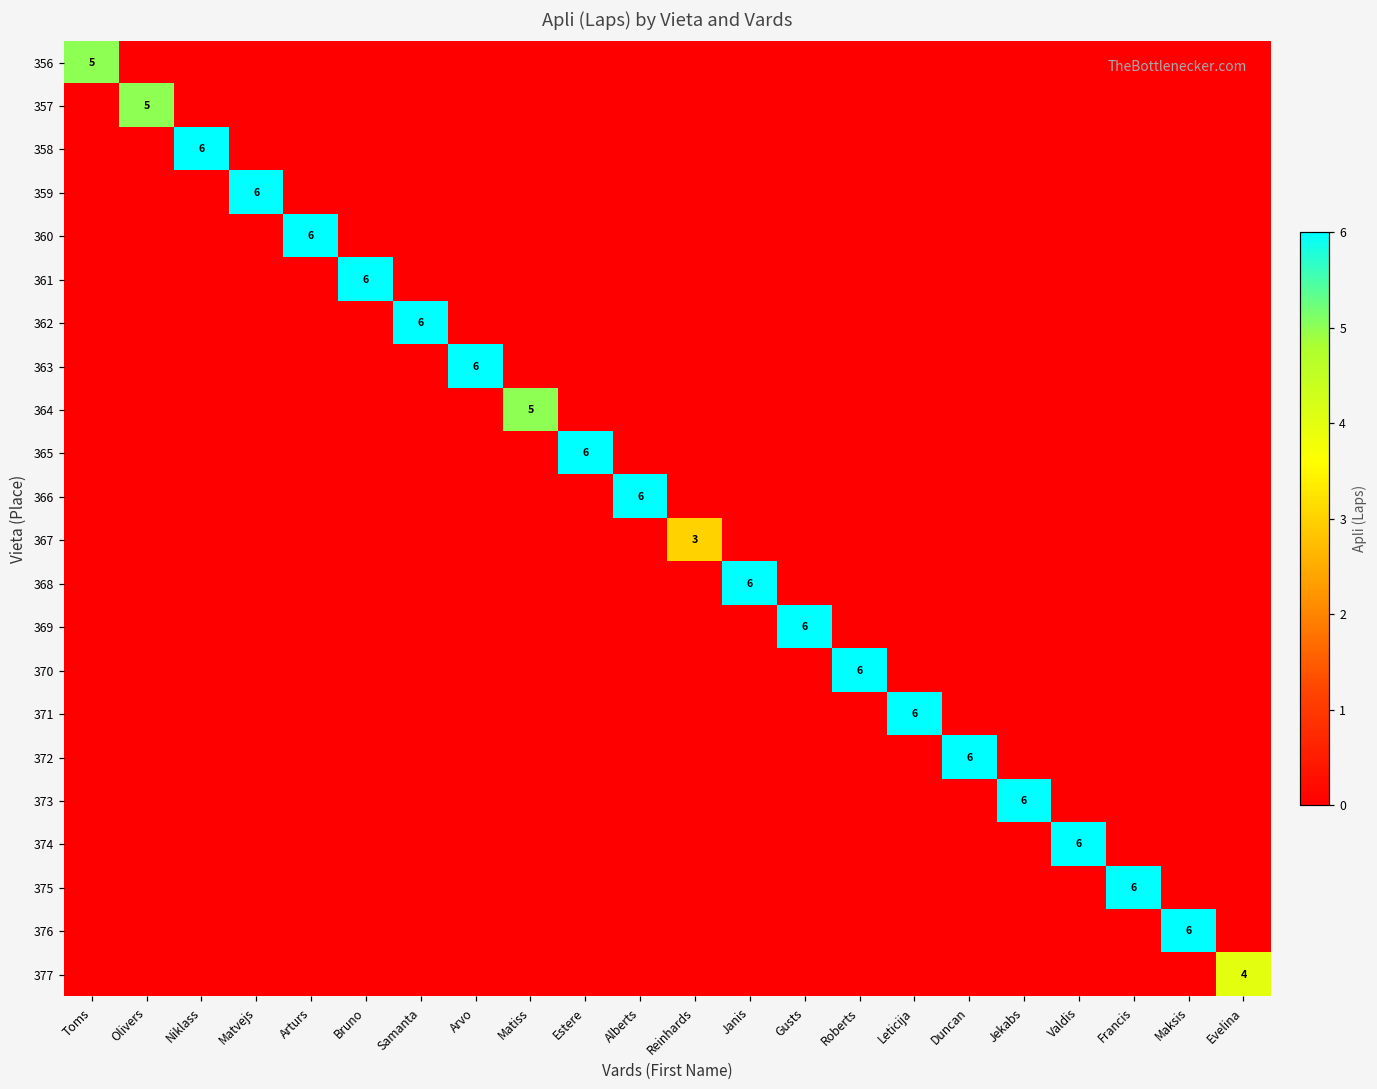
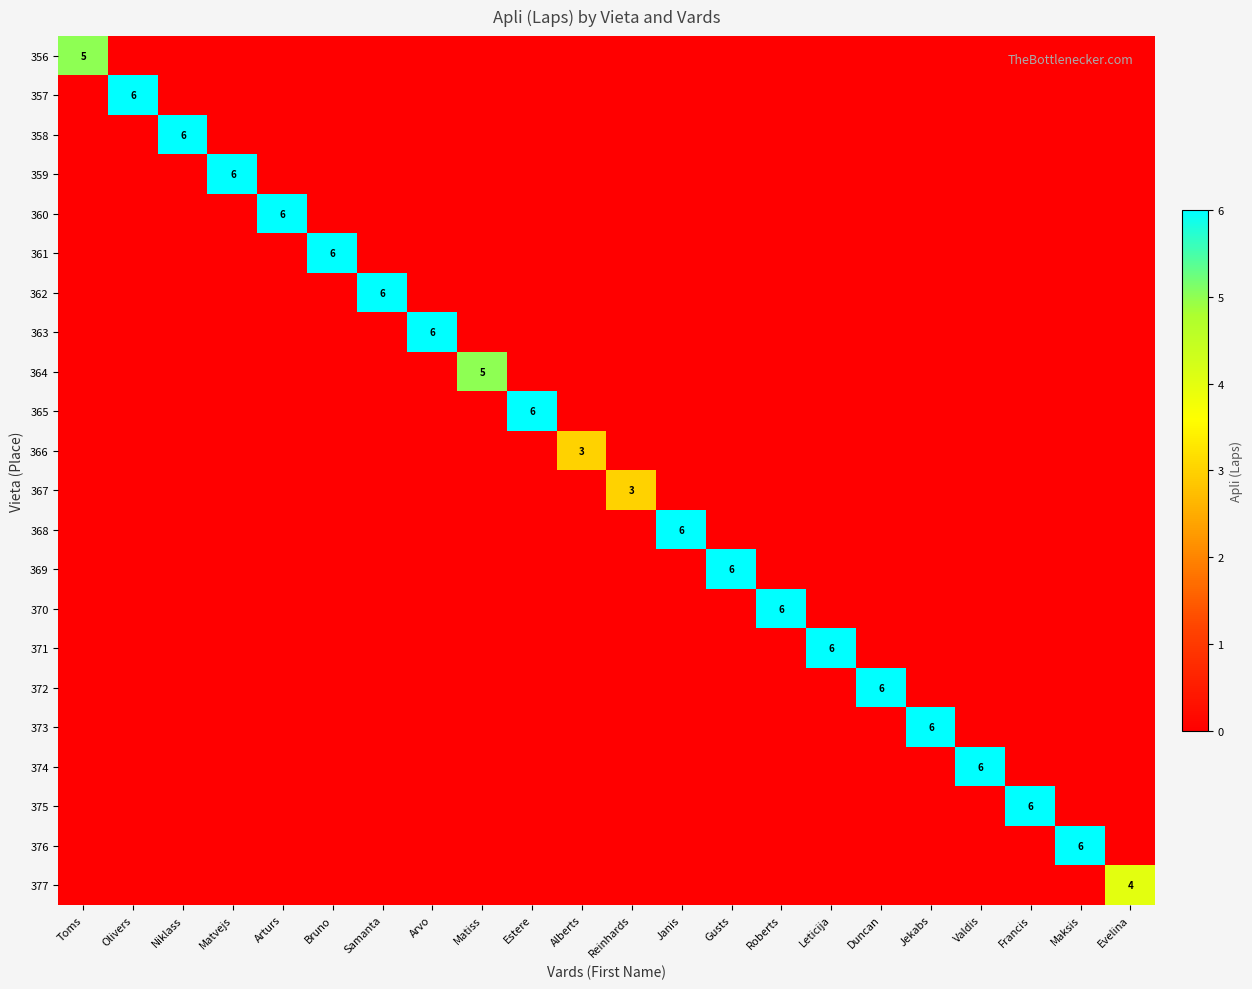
357, Olivers: 5 -> 6
366, Alberts: 6 -> 3
